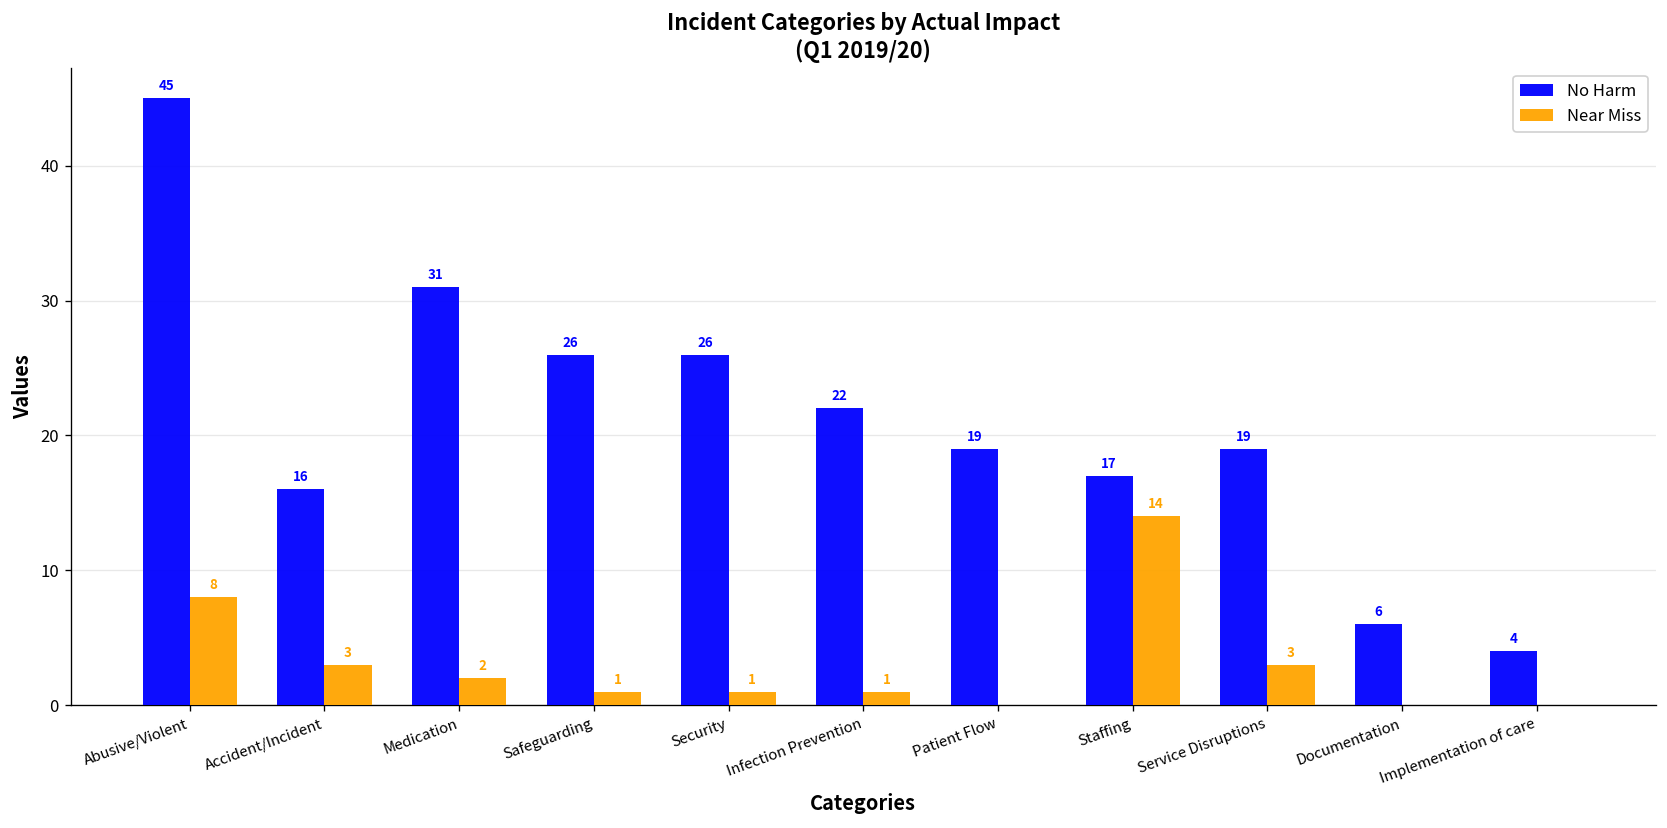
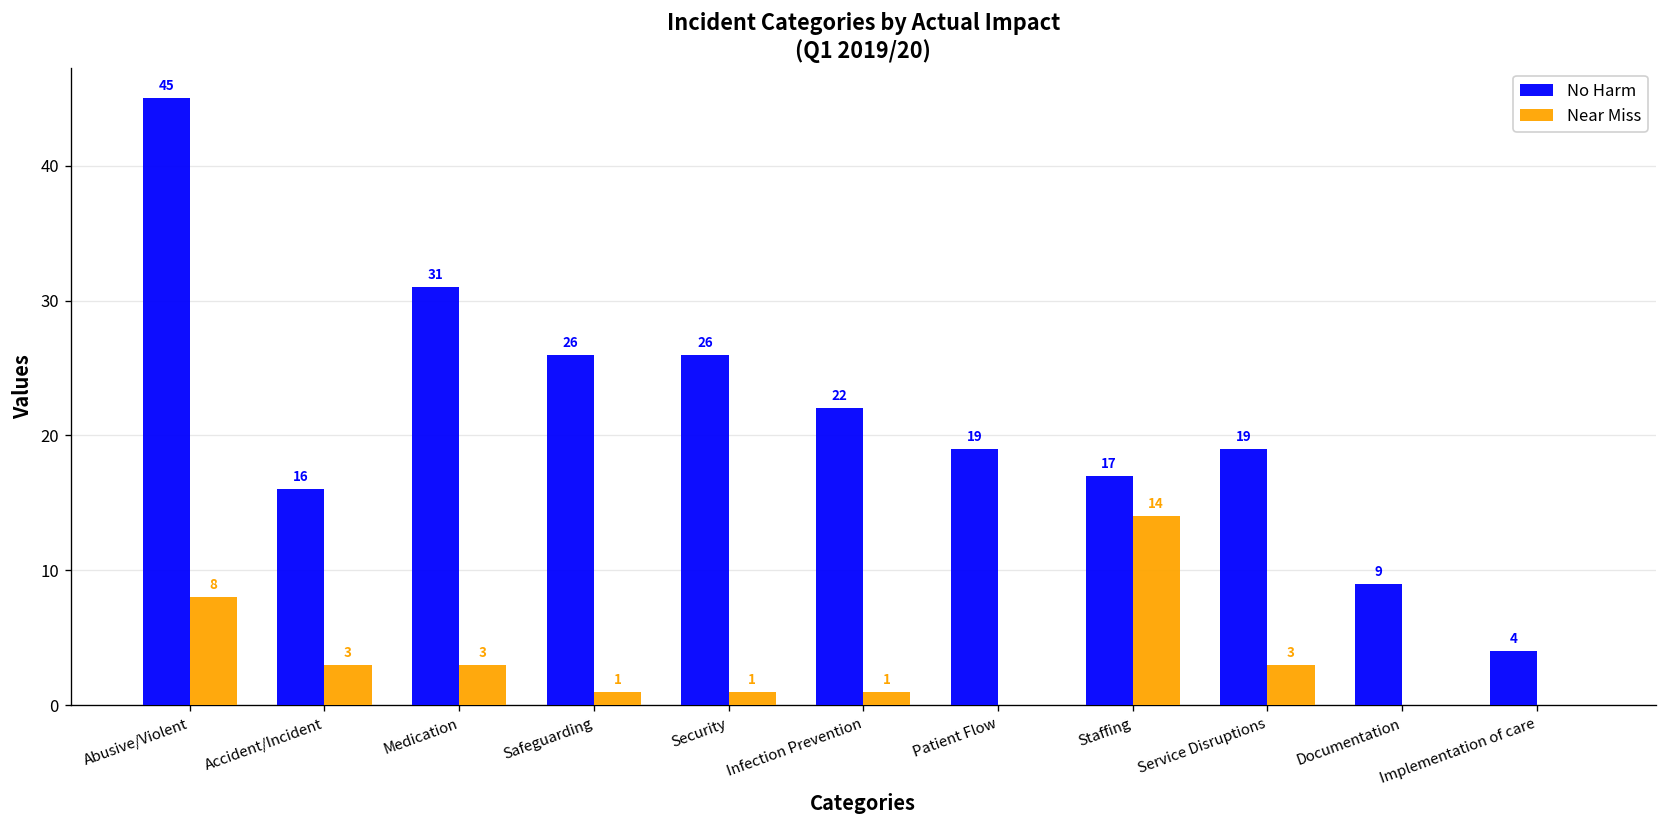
Near Miss, Medication: 2 -> 3
No Harm, Documentation: 6 -> 9
